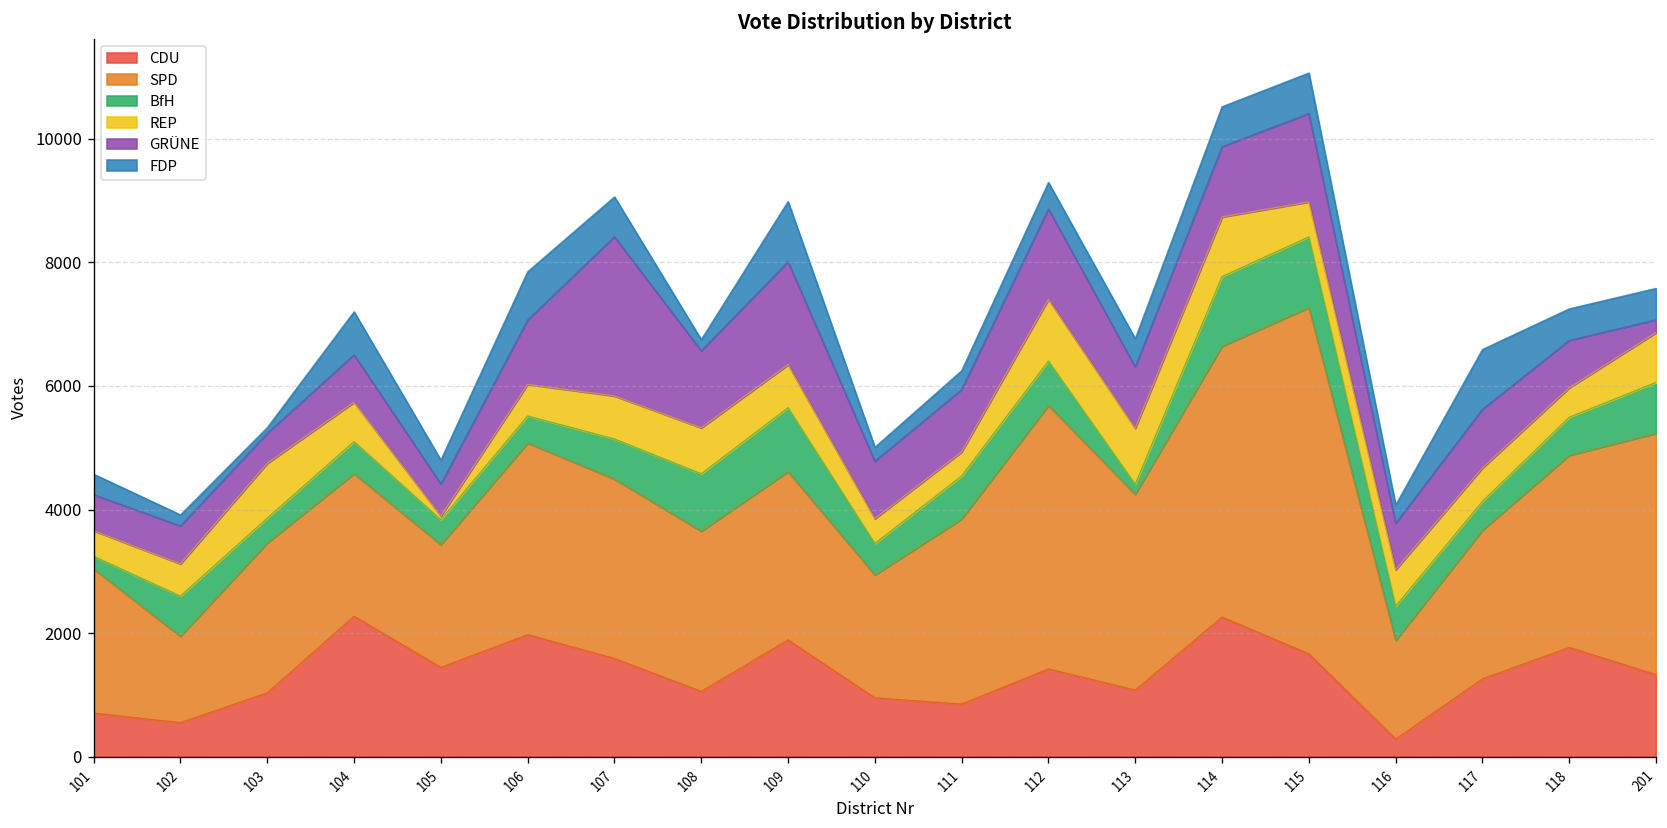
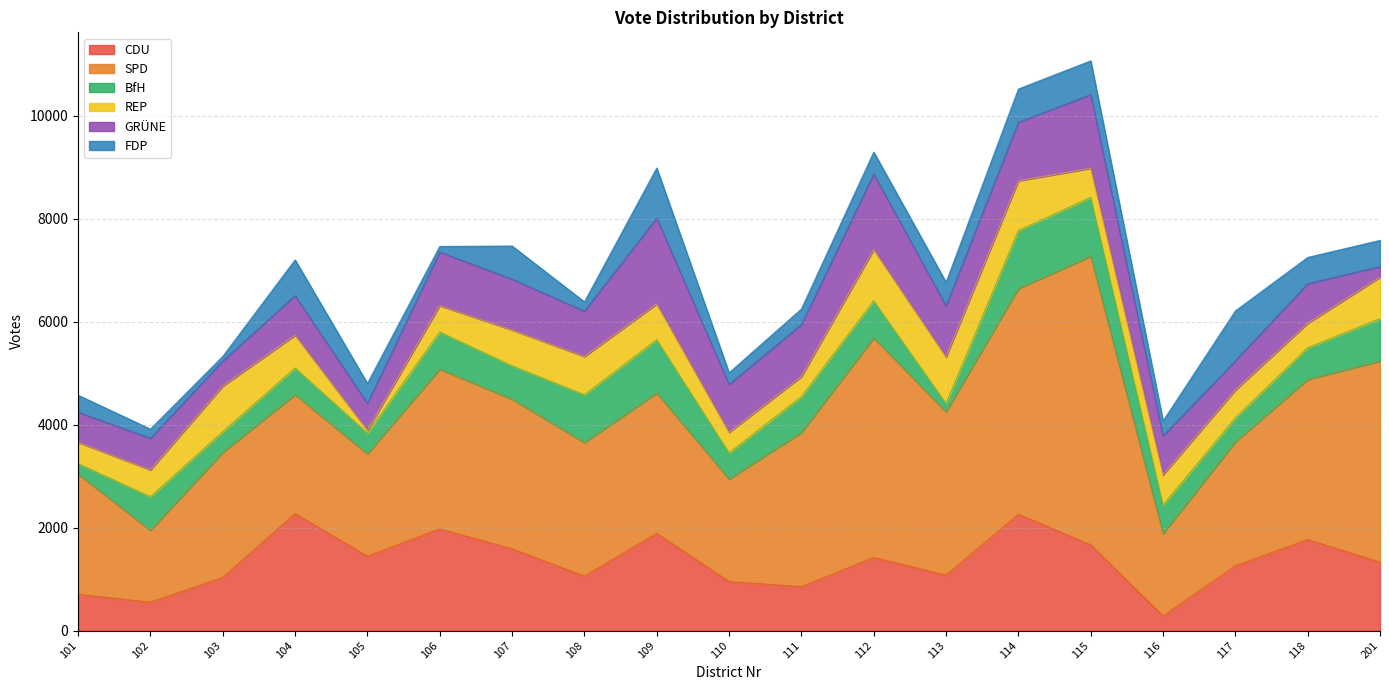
BfH, 106: 400 -> 700
FDP, 106: 800 -> 100
GRÜNE, 107: 2600 -> 1000
GRÜNE, 108: 1200 -> 900
GRÜNE, 117: 1000 -> 600
